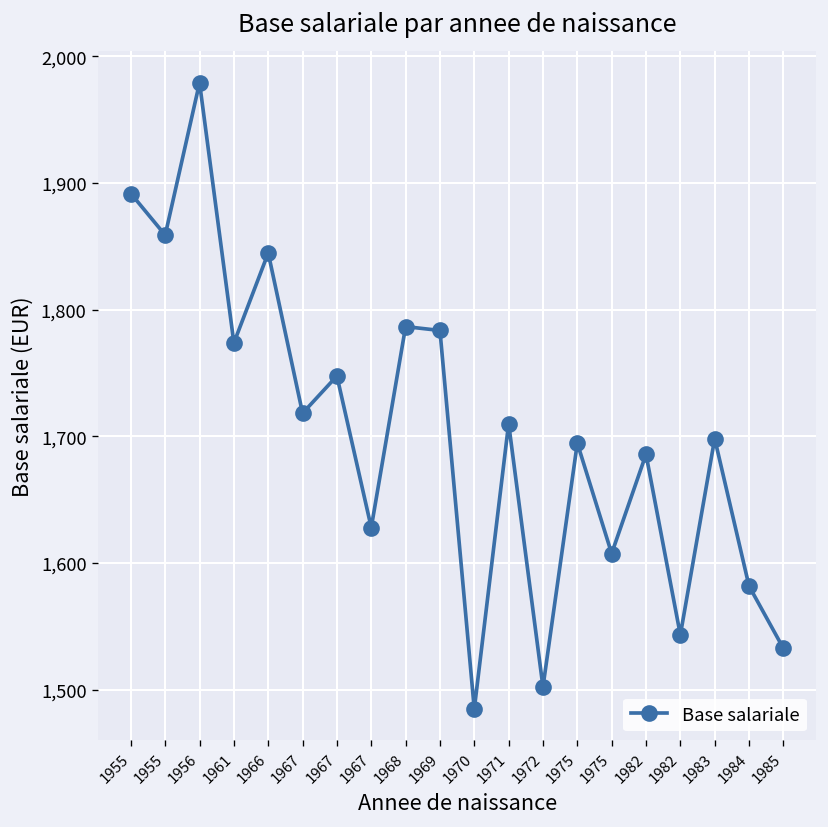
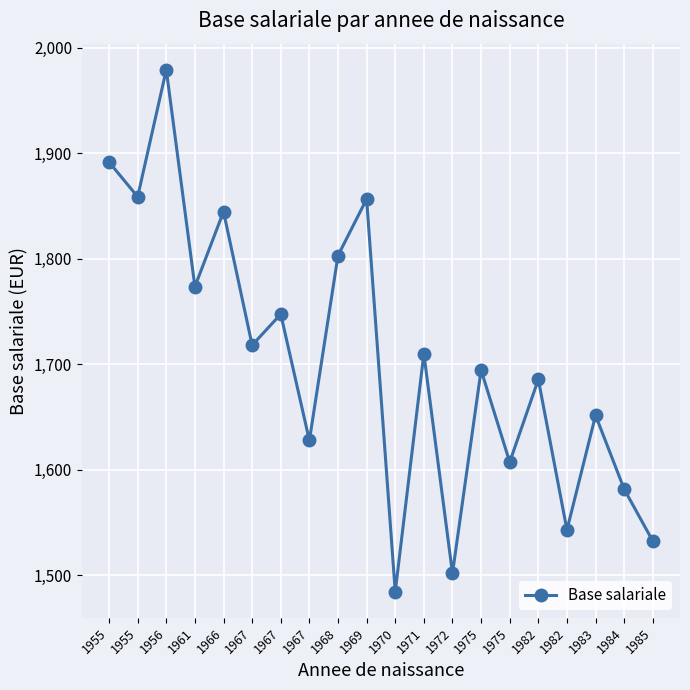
1968: 1,787 -> 1,803
1969: 1,783 -> 1,857
1983: 1,698 -> 1,652
